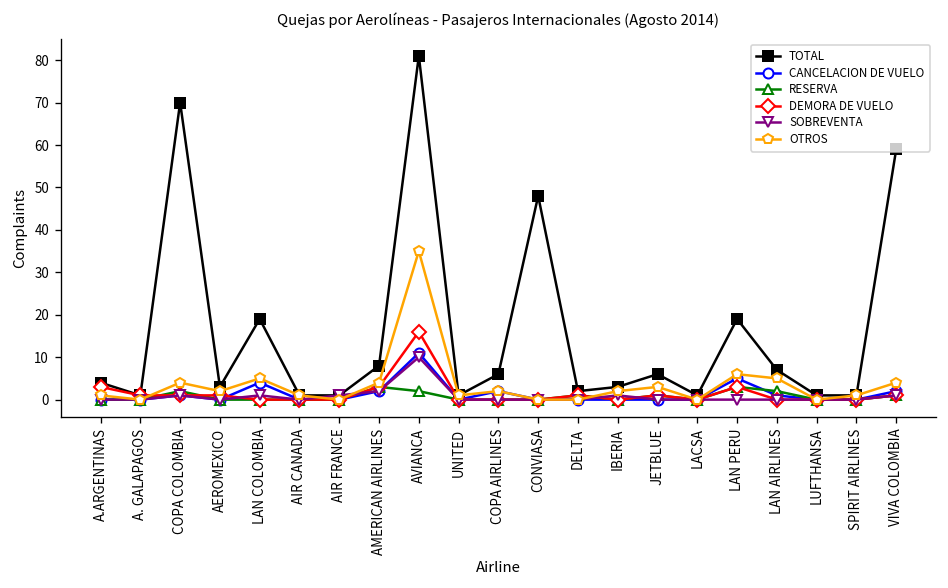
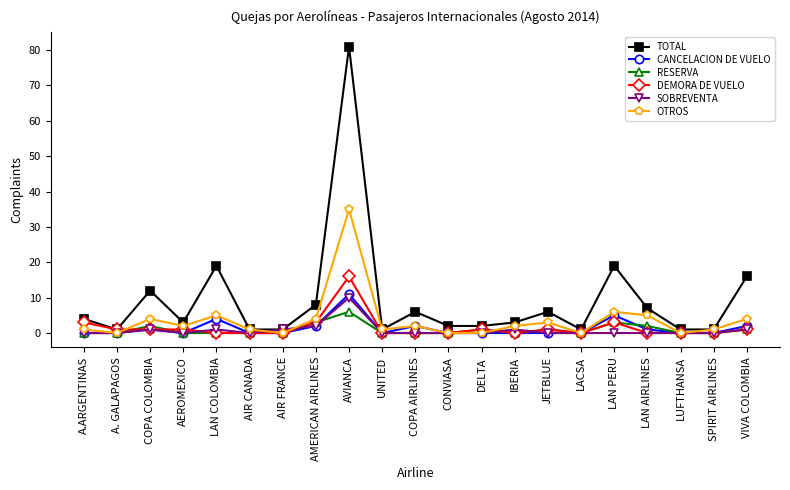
TOTAL, COPA COLOMBIA: 70 -> 12
RESERVA, AVIANCA: 2 -> 6
TOTAL, CONVIASA: 48 -> 2
TOTAL, VIVA COLOMBIA: 59 -> 16
